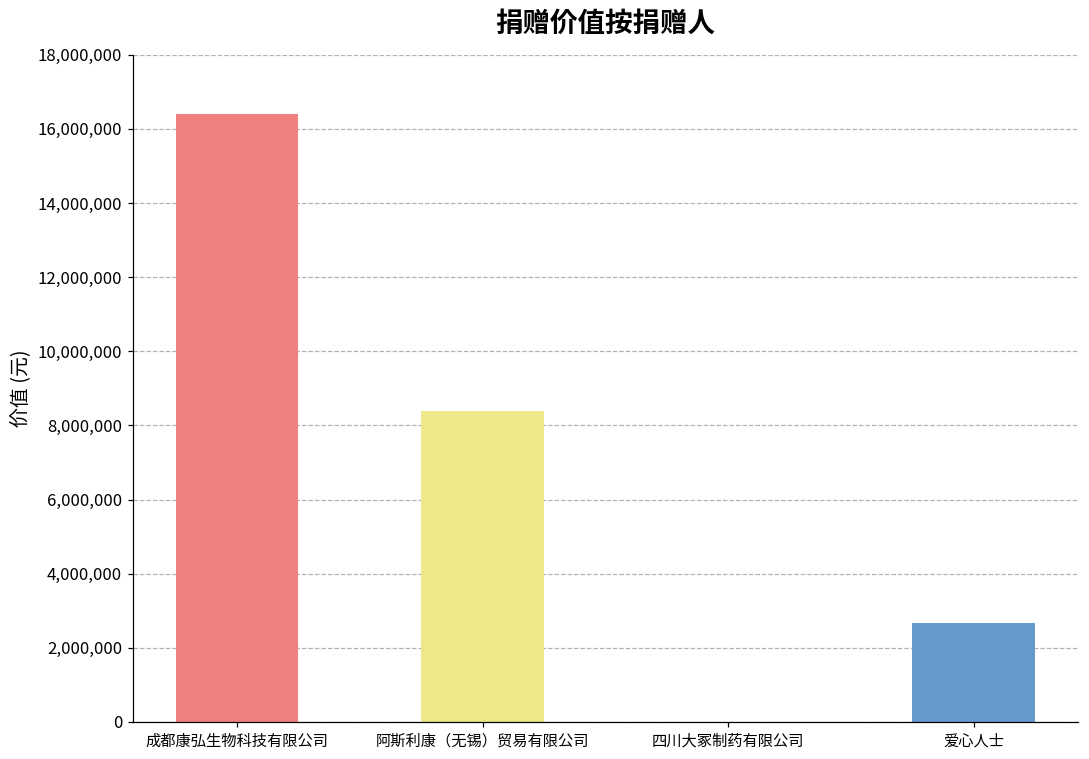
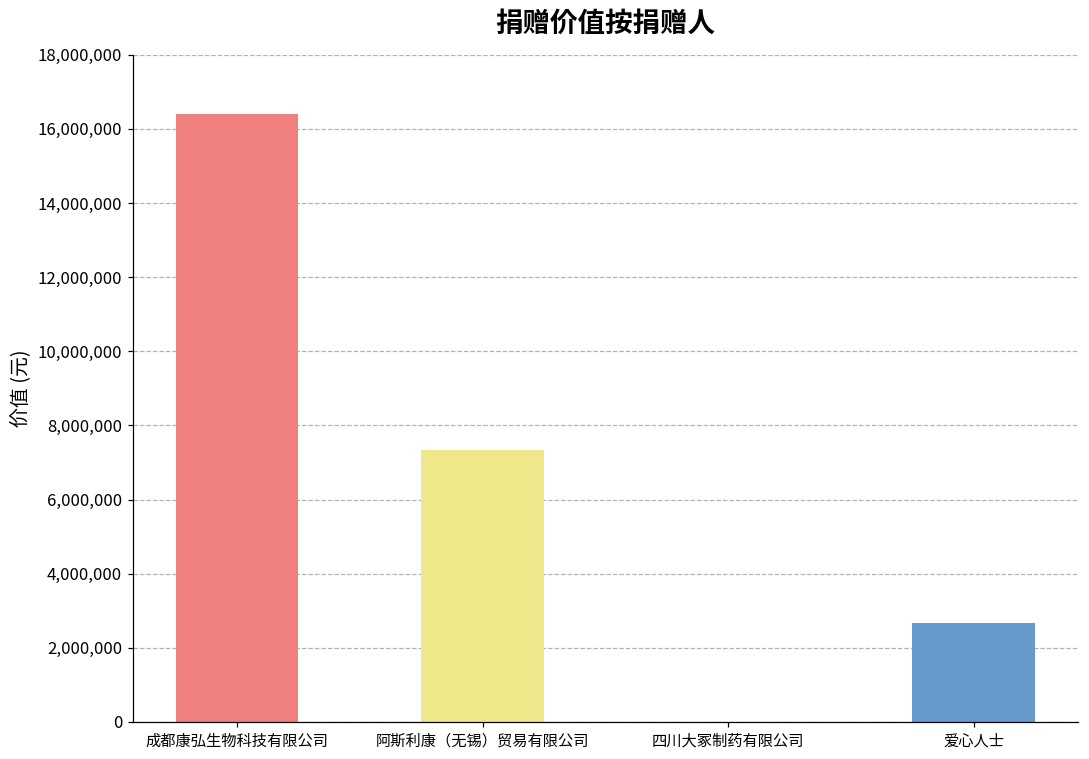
阿斯利康（无锡）贸易有限公司: 8,400,000 -> 7,300,000
